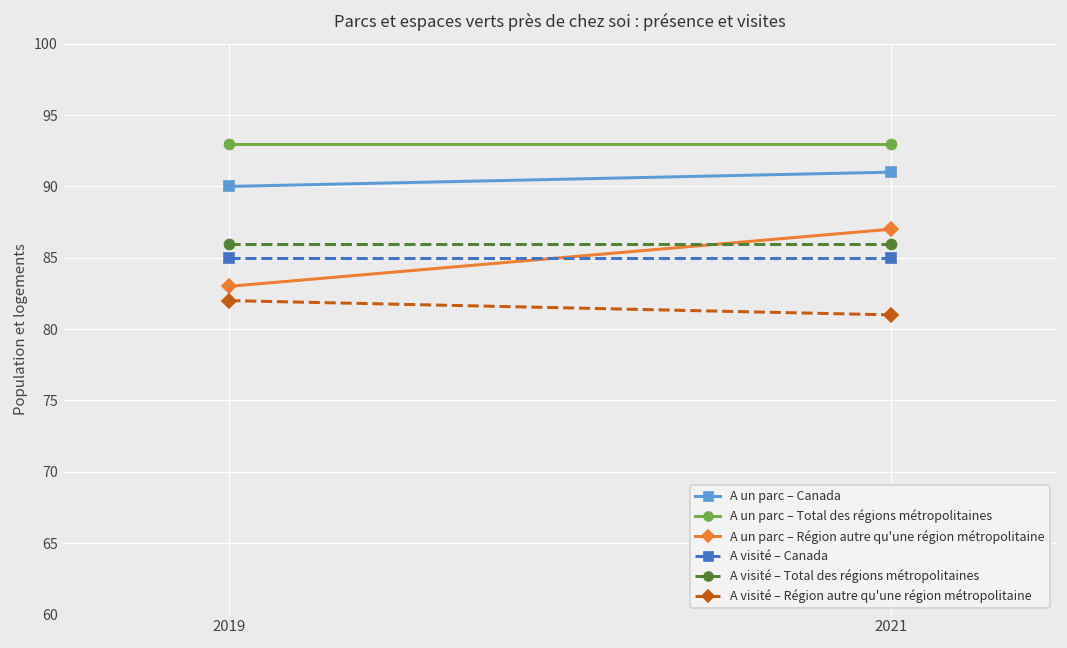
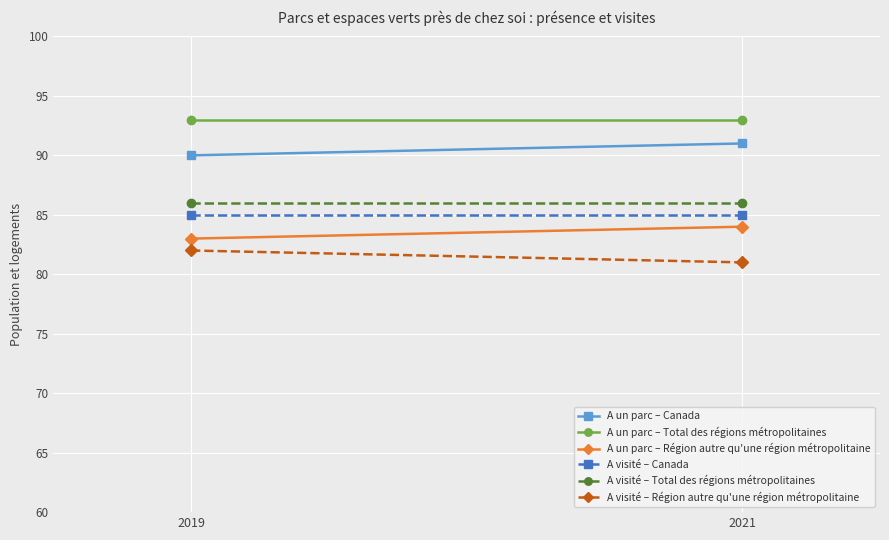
A un parc – Région autre qu'une région métropolitaine, 2021: 87 -> 84
